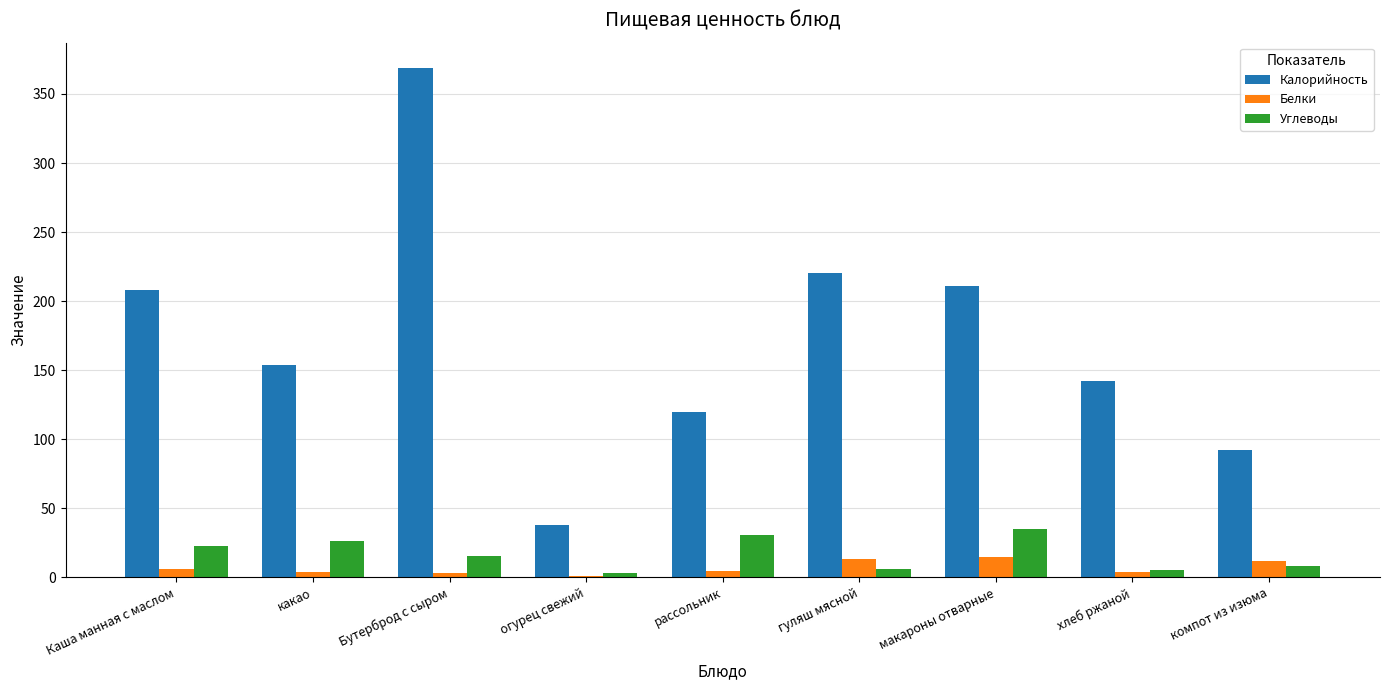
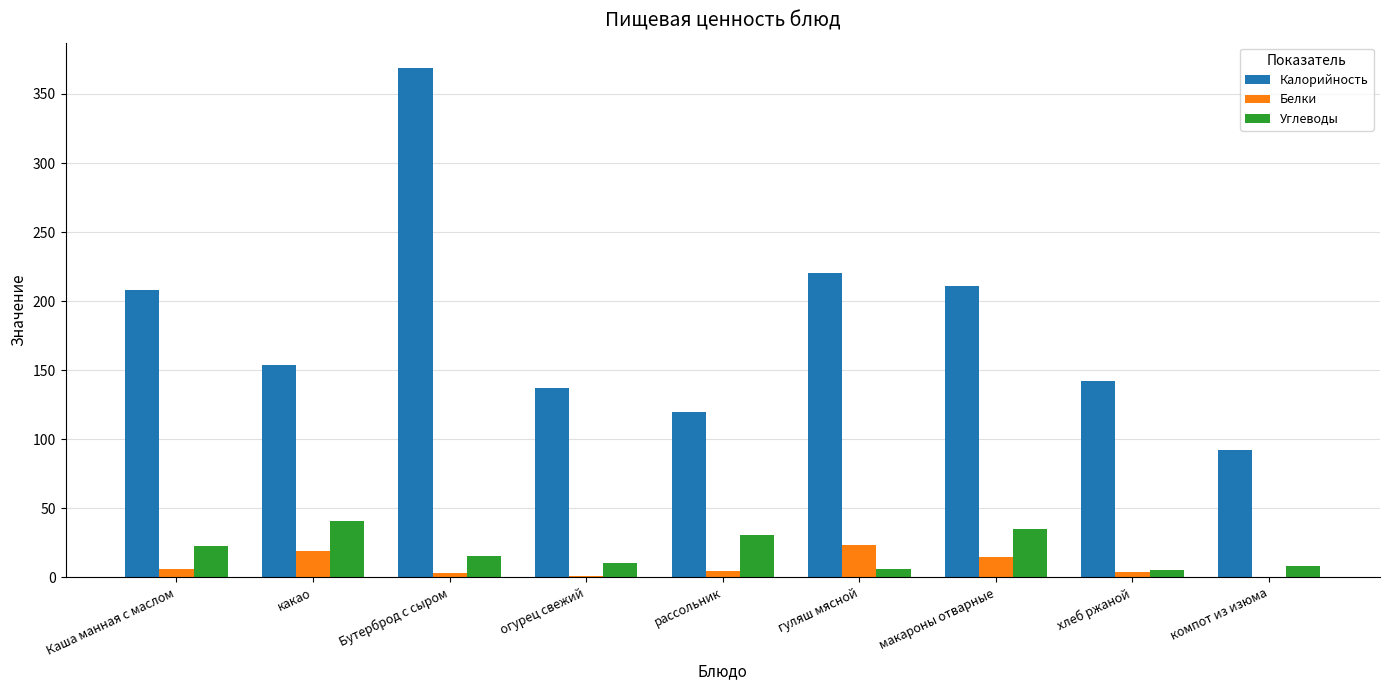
Белки, какао: 4 -> 19
Углеводы, какао: 26 -> 41
Калорийность, огурец свежий: 38 -> 137
Углеводы, огурец свежий: 3 -> 10
Белки, гуляш мясной: 14 -> 24
Белки, компот из изюма: 12 -> 0
